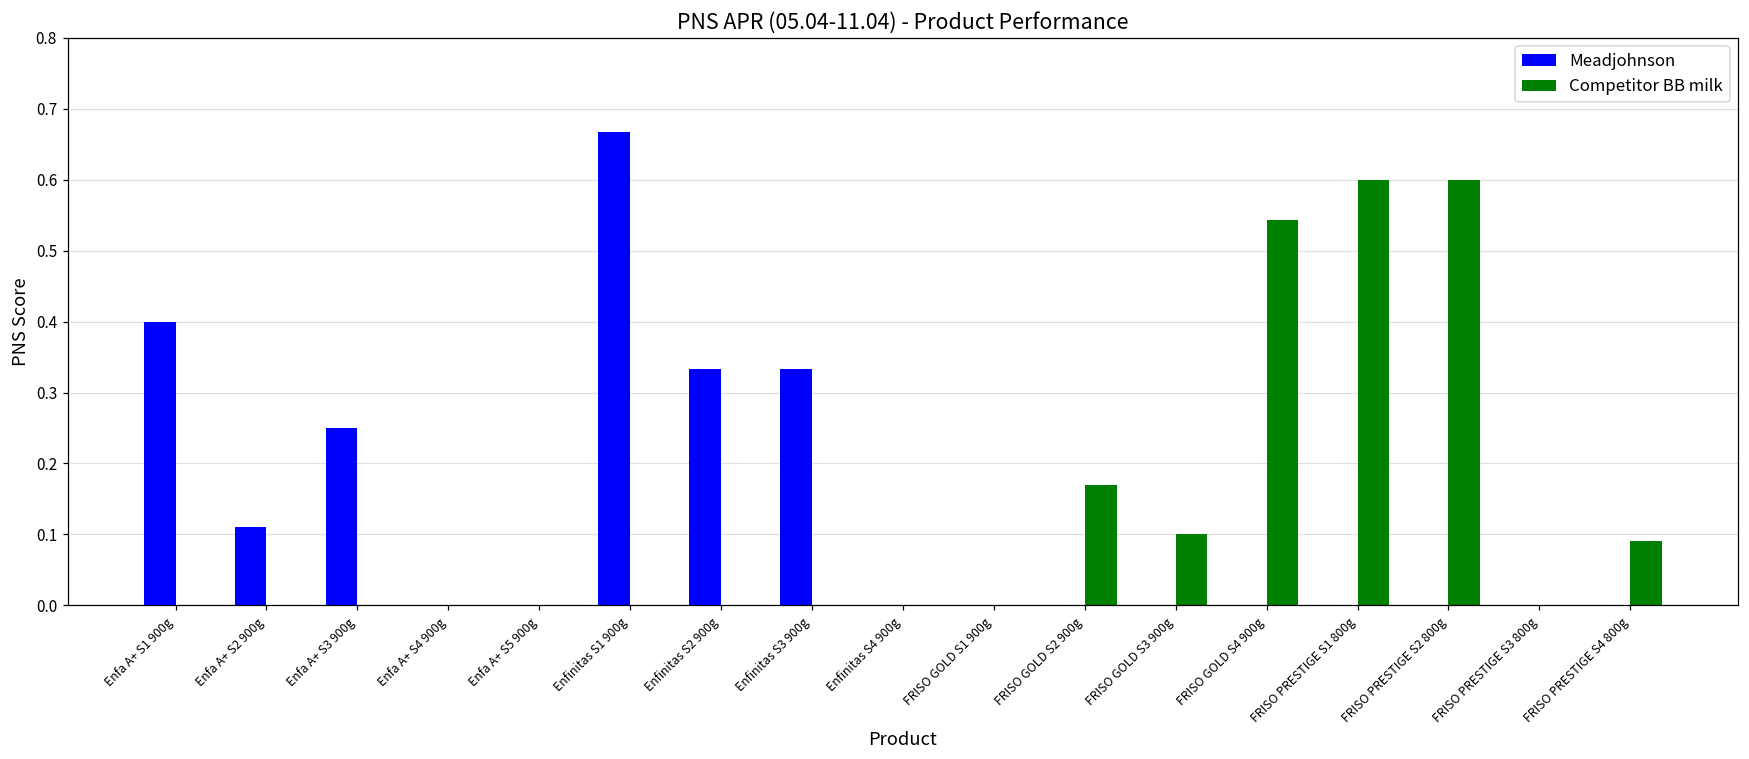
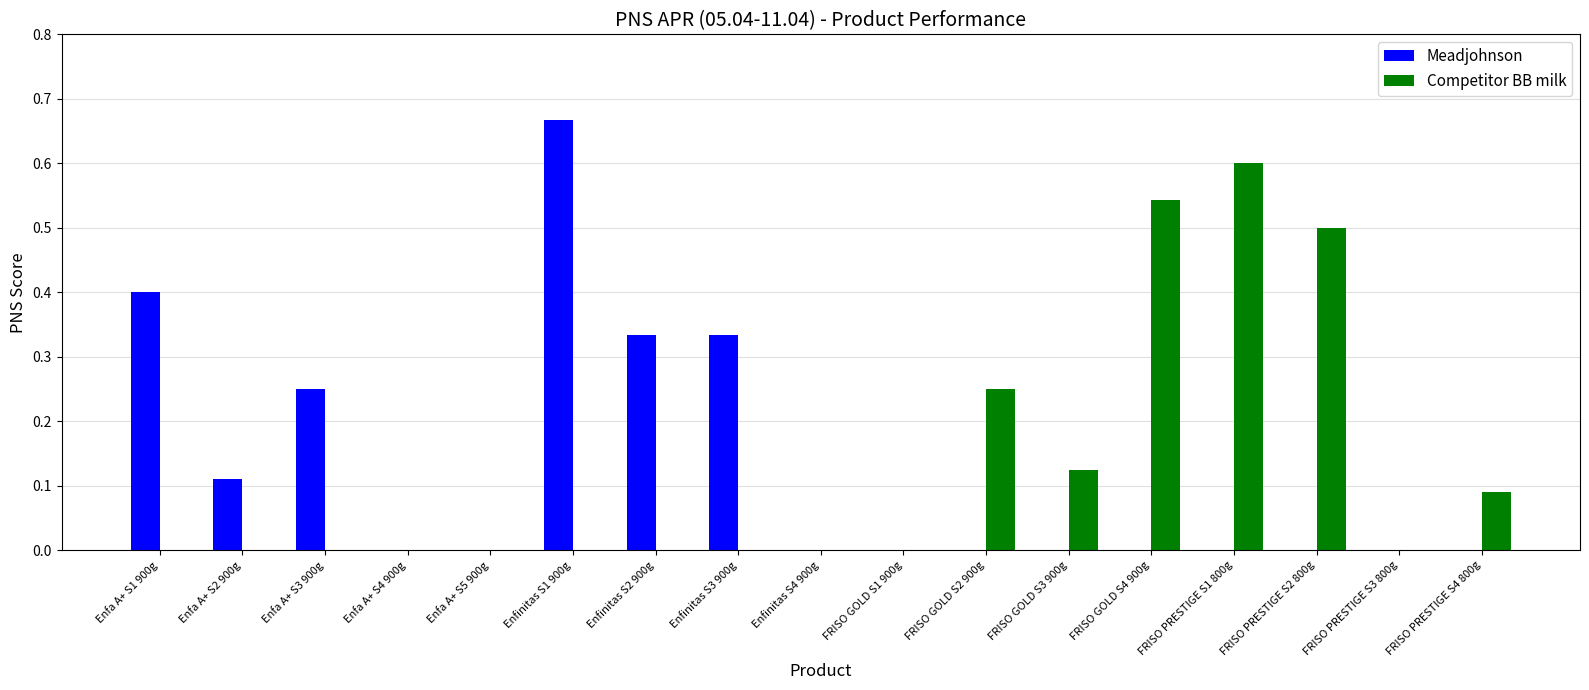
Competitor BB milk, FRISO GOLD S2 900g: 0.17 -> 0.25
Competitor BB milk, FRISO GOLD S3 900g: 0.10 -> 0.13
Competitor BB milk, FRISO PRESTIGE S2 800g: 0.6 -> 0.5
